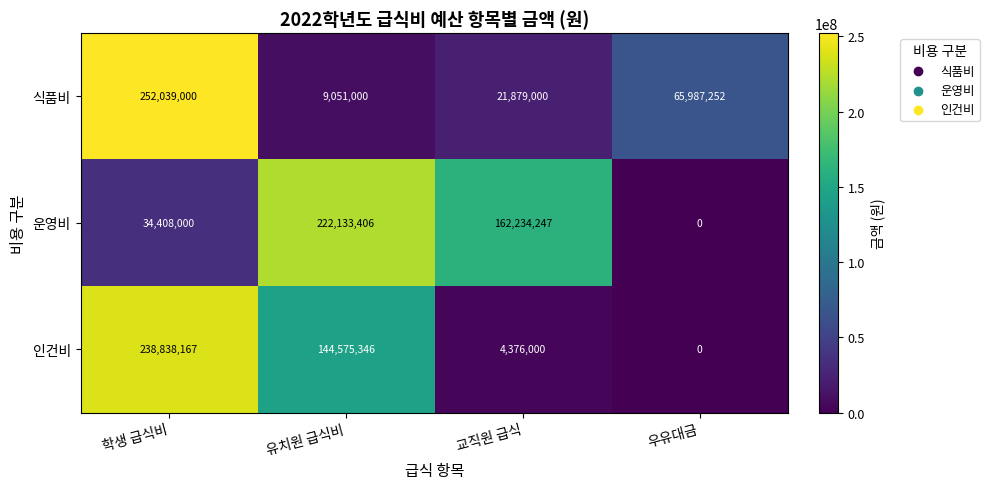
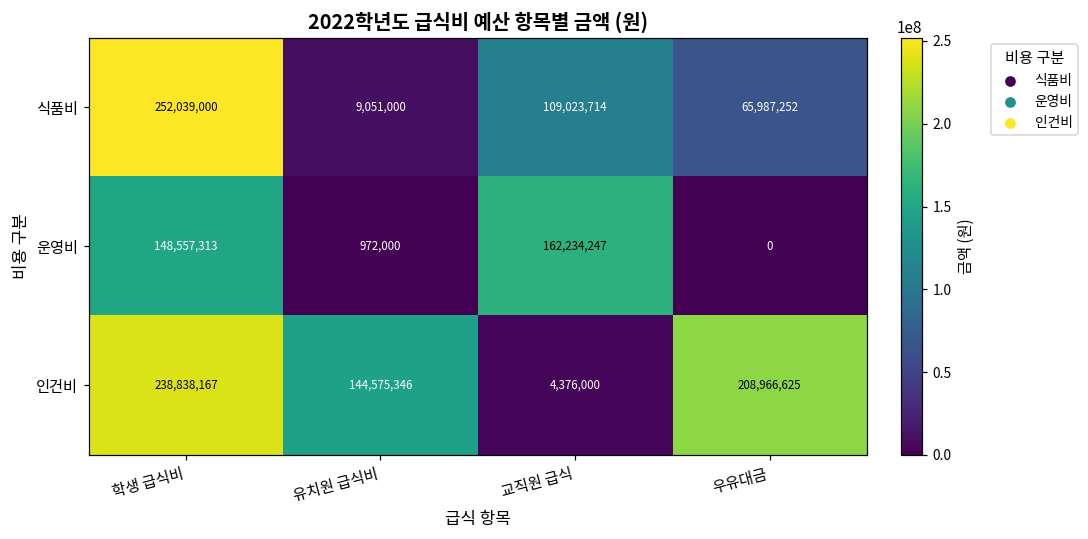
식품비, 교직원 급식: 21,879,000 -> 109,023,714
운영비, 학생 급식비: 34,408,000 -> 148,557,313
운영비, 유치원 급식비: 222,133,406 -> 972,000
인건비, 우유대금: 0 -> 208,966,625
